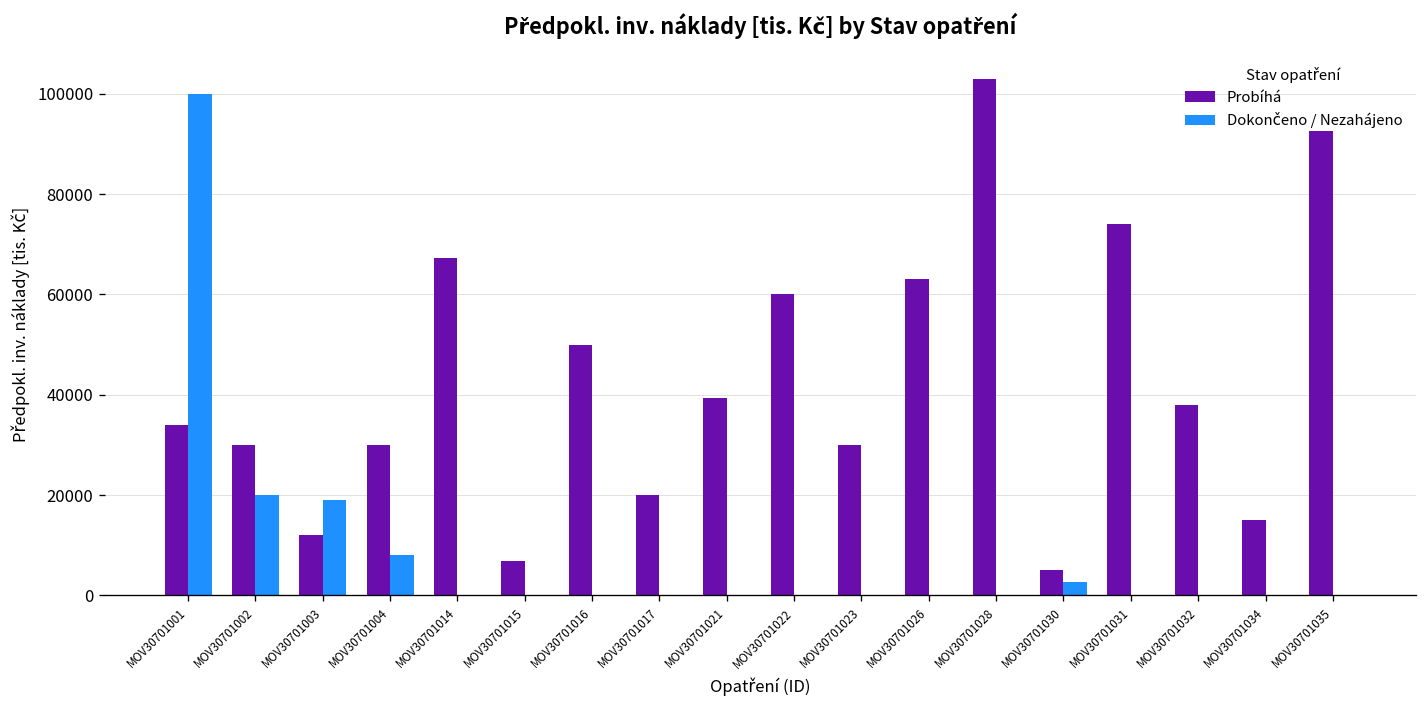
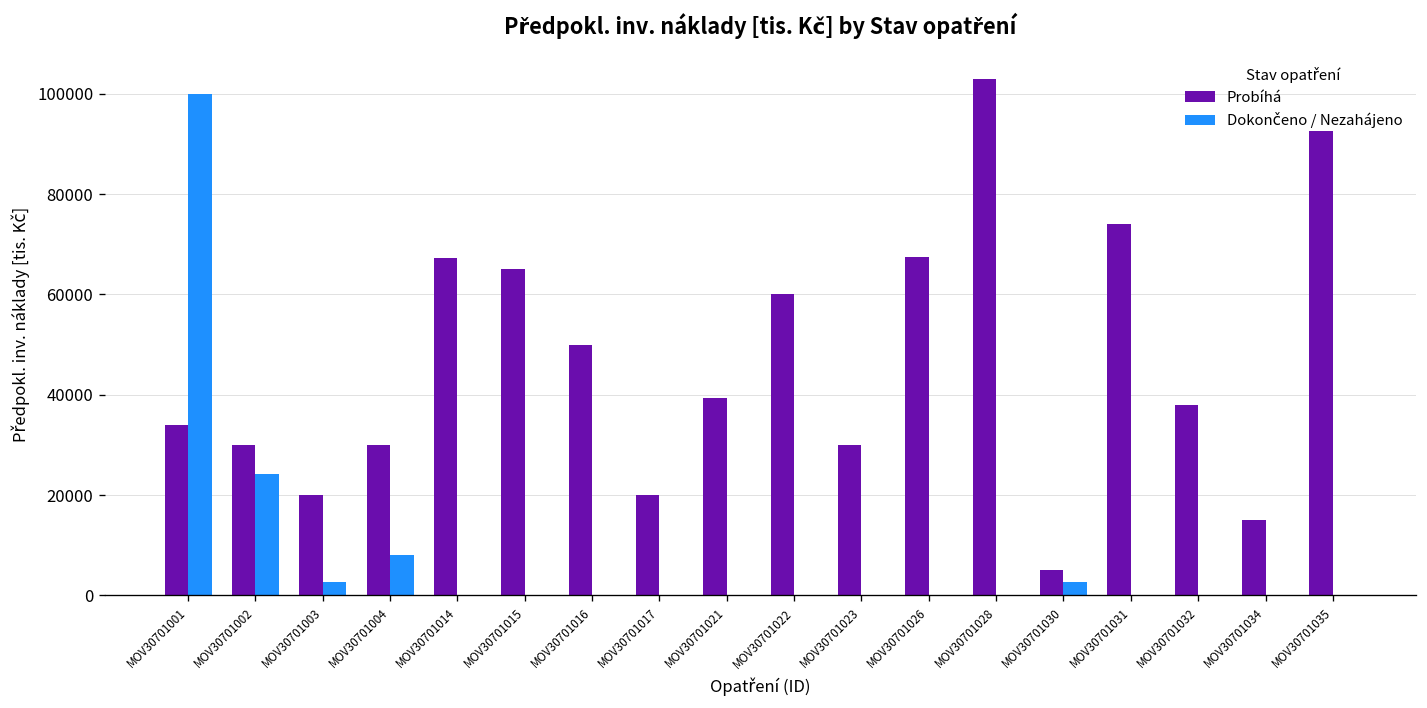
Dokončeno / Nezahájeno, MOV30701002: 20000 -> 24000
Probíhá, MOV30701003: 12000 -> 20000
Dokončeno / Nezahájeno, MOV30701003: 19000 -> 3000
Probíhá, MOV30701015: 7000 -> 65000
Probíhá, MOV30701026: 63000 -> 67000
